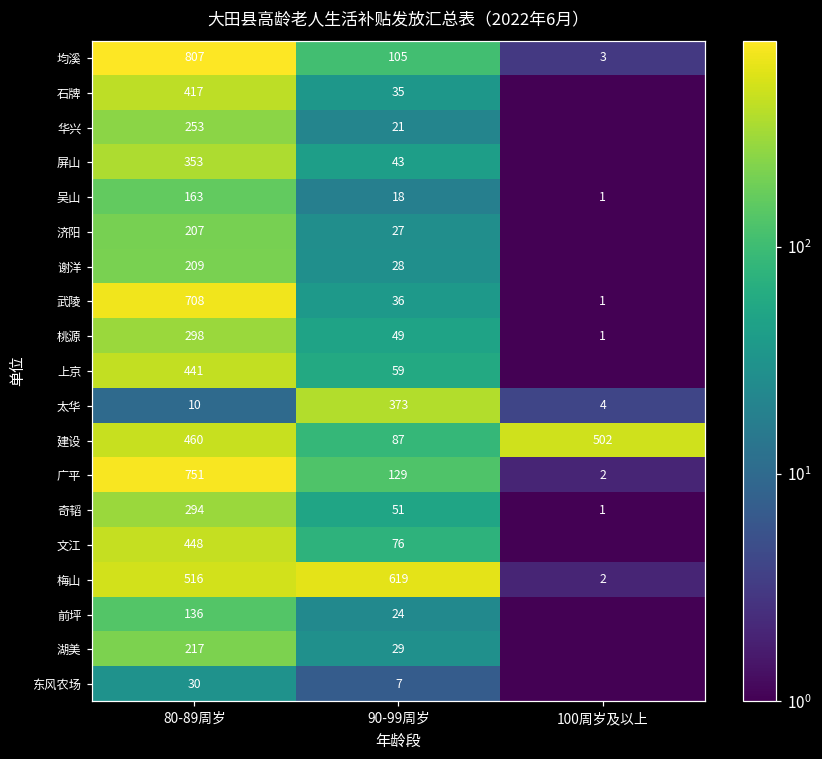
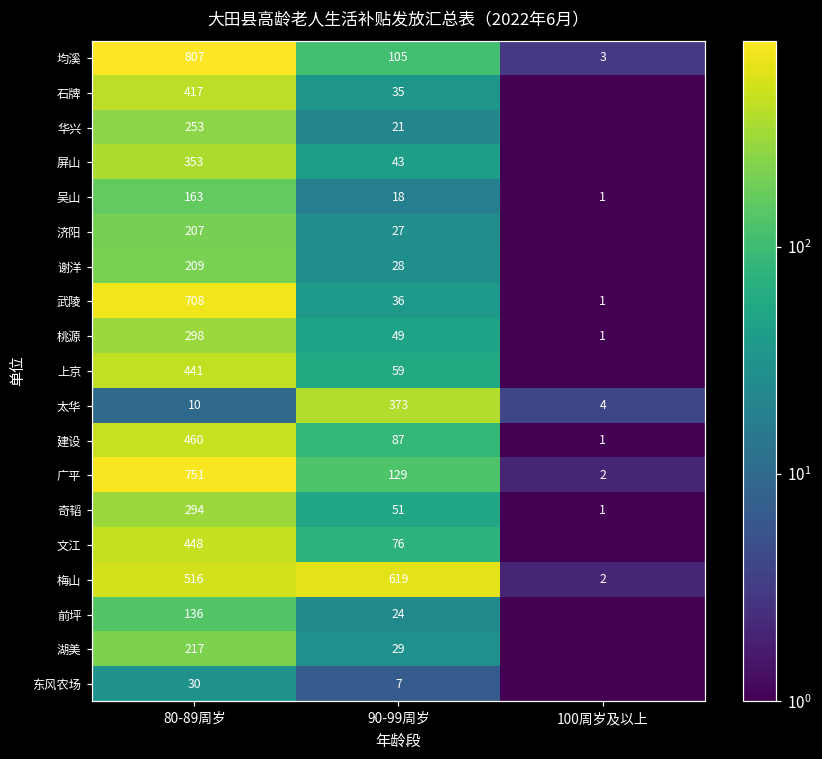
建设, 100周岁及以上: 502 -> 1
